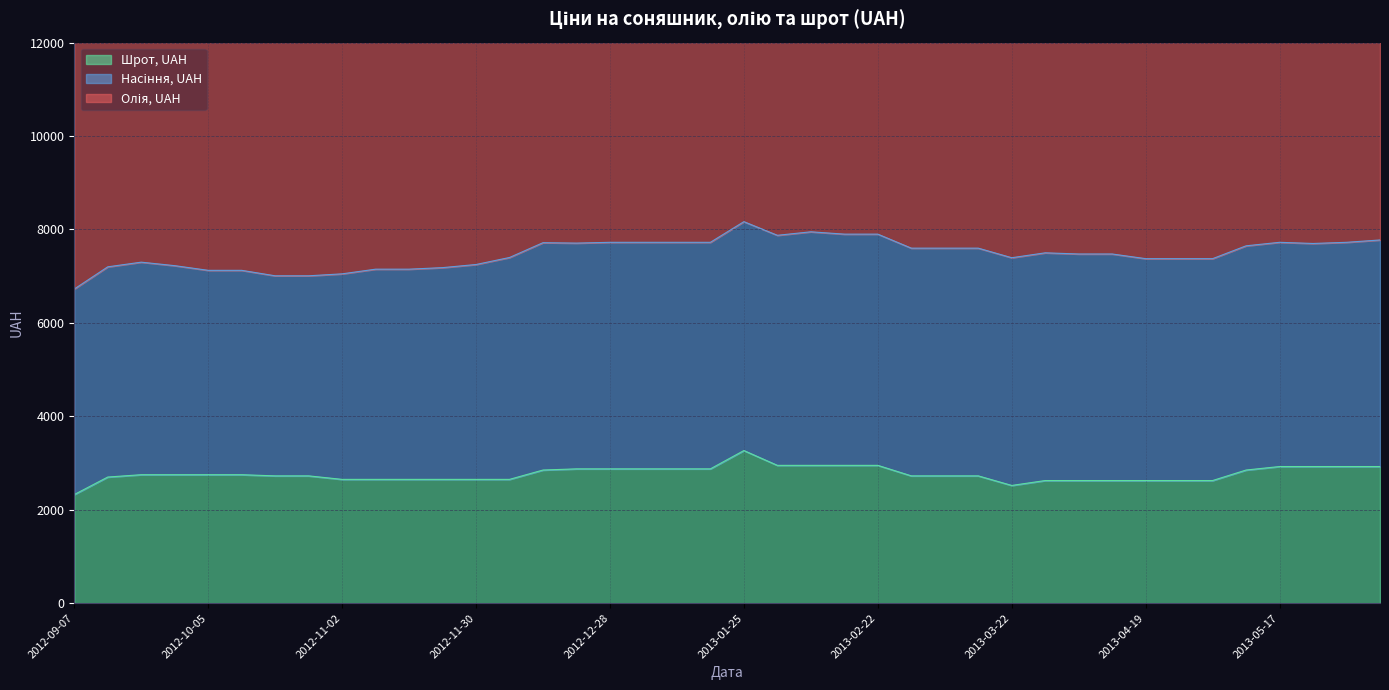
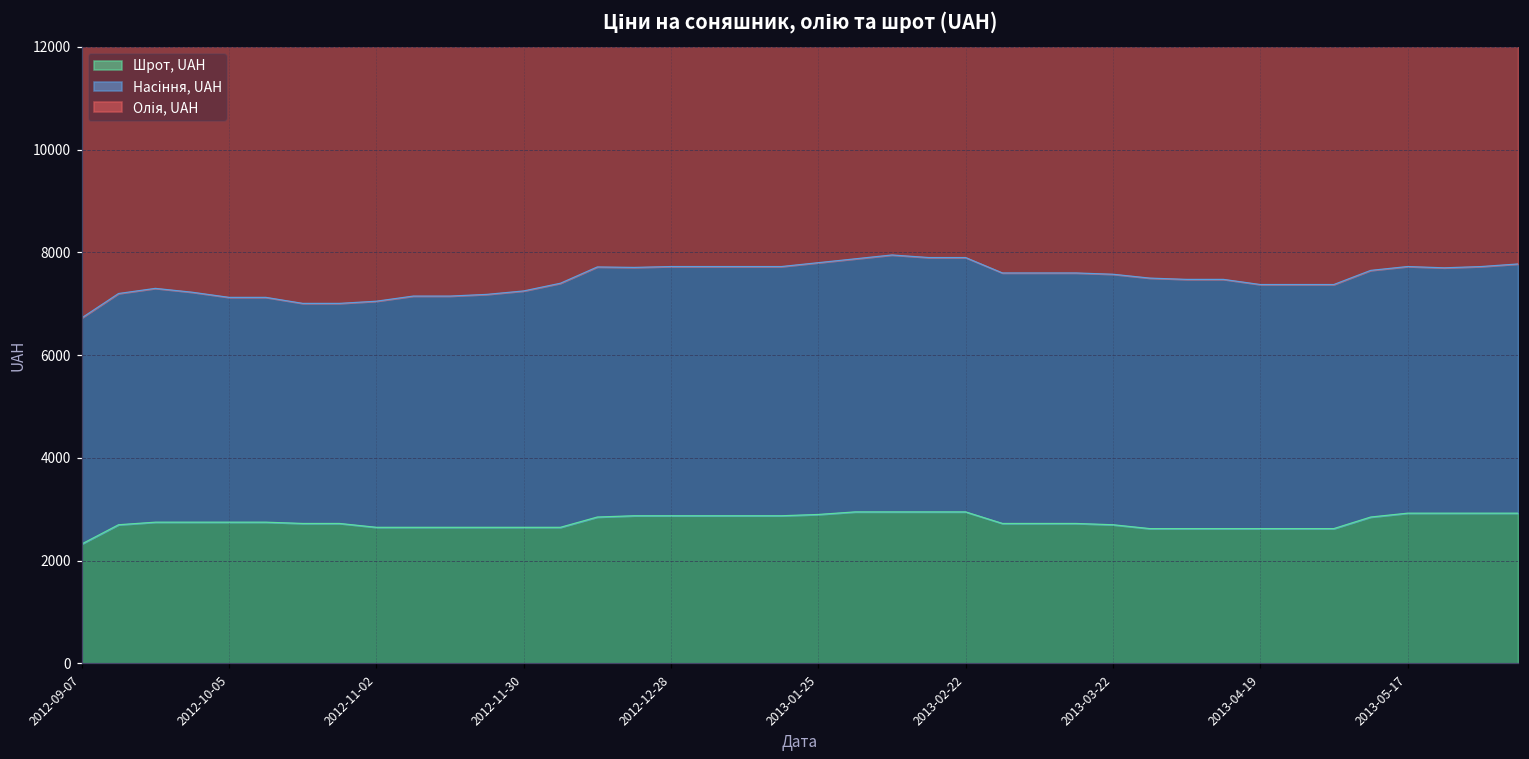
Шрот, UAH, 2013-01-25: 3300 -> 2900
Шрот, UAH, 2013-03-22: 2500 -> 2700
